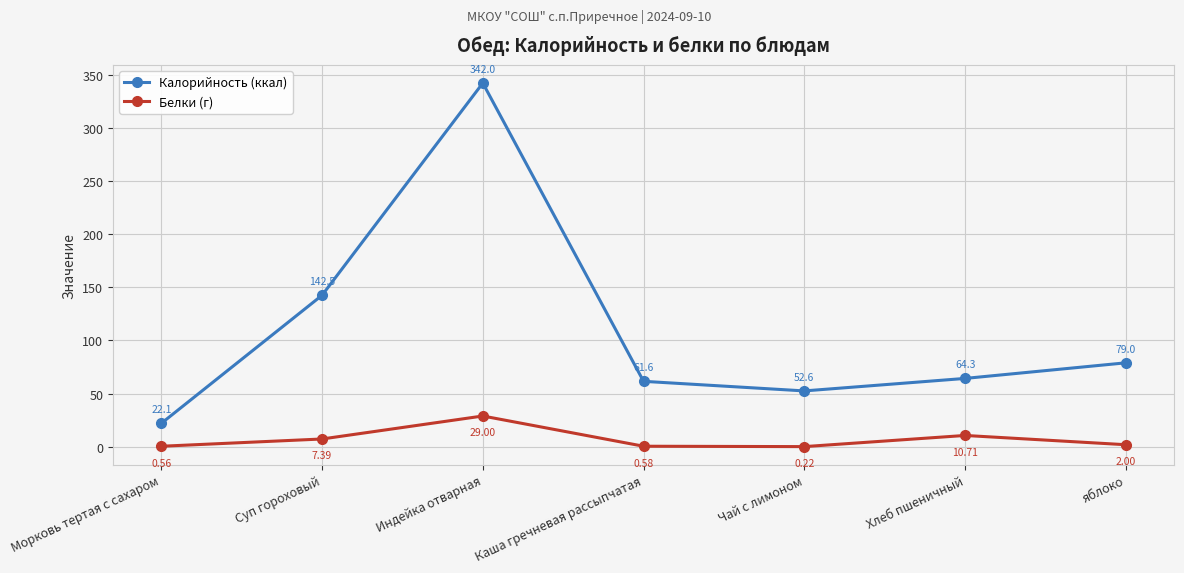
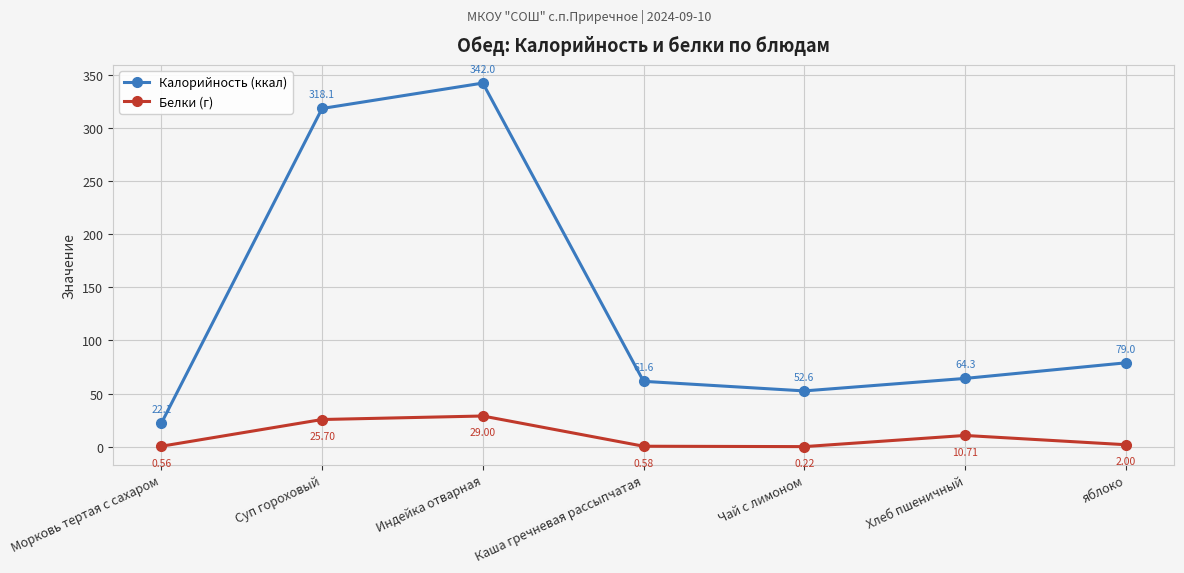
Калорийность (ккал), Суп гороховый: 142.5 -> 318.1
Белки (г), Суп гороховый: 7.39 -> 25.70
